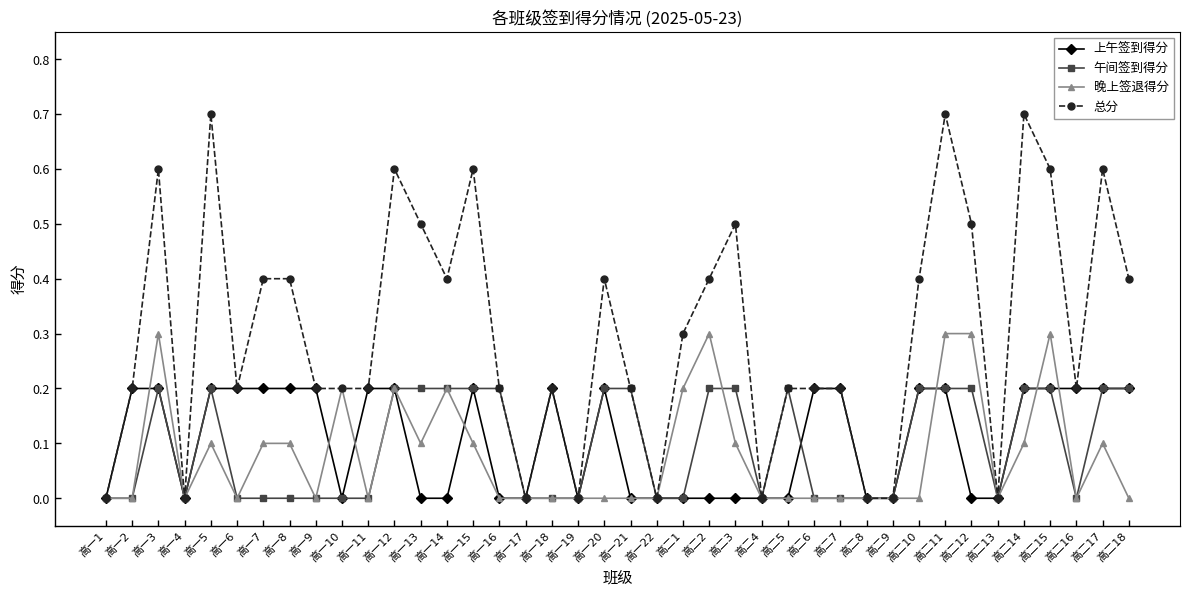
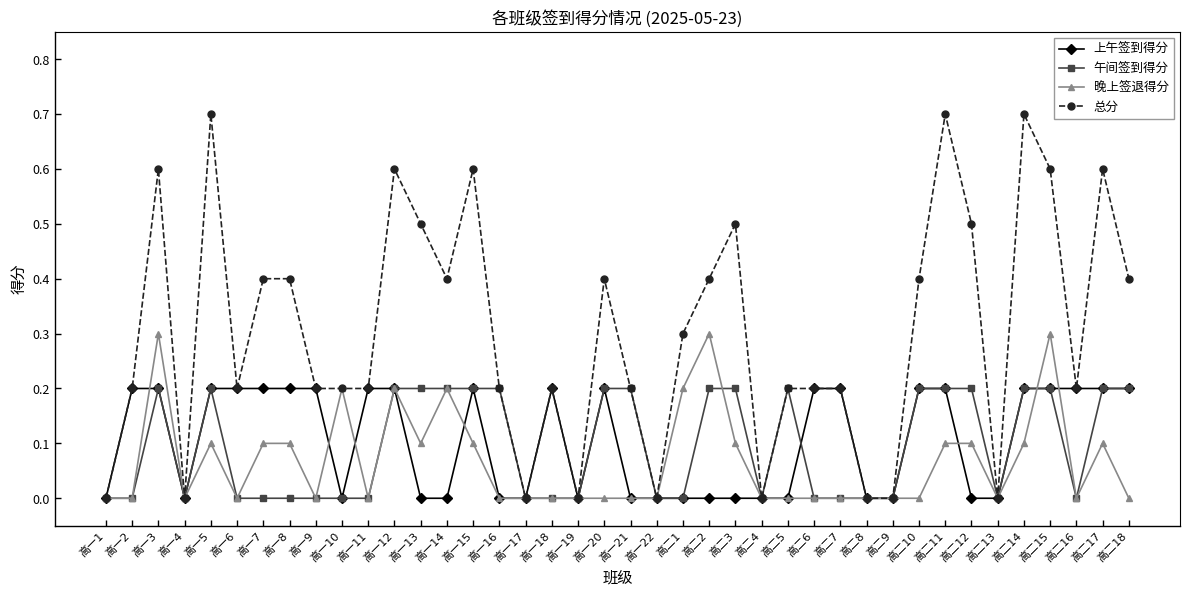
晚上签退得分, 高二11: 0.3 -> 0.1
晚上签退得分, 高二12: 0.3 -> 0.1
